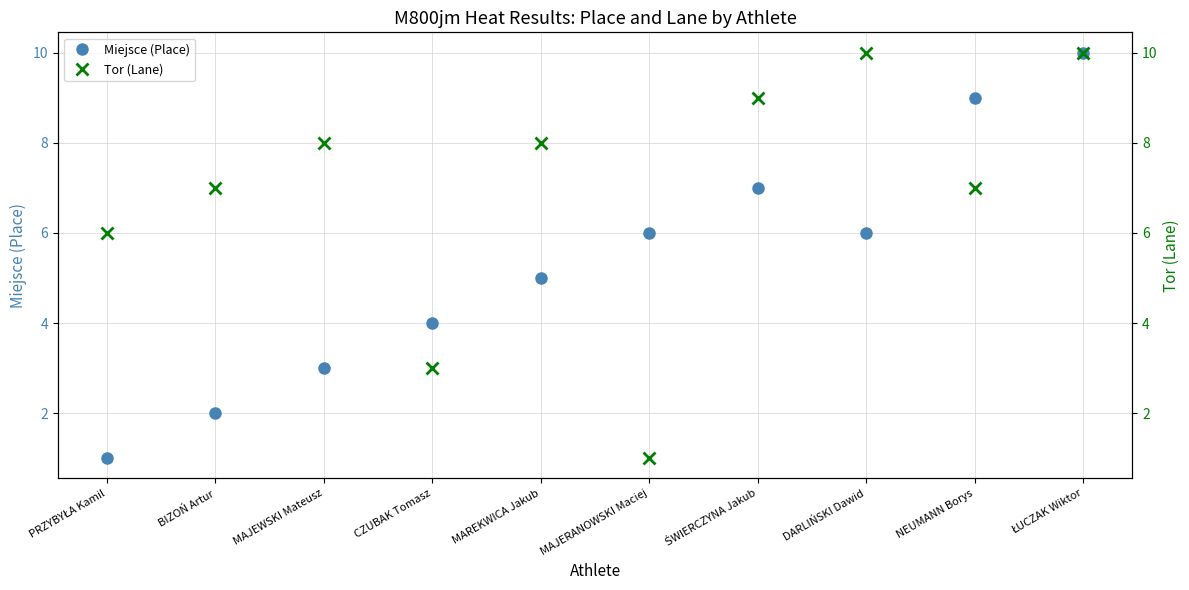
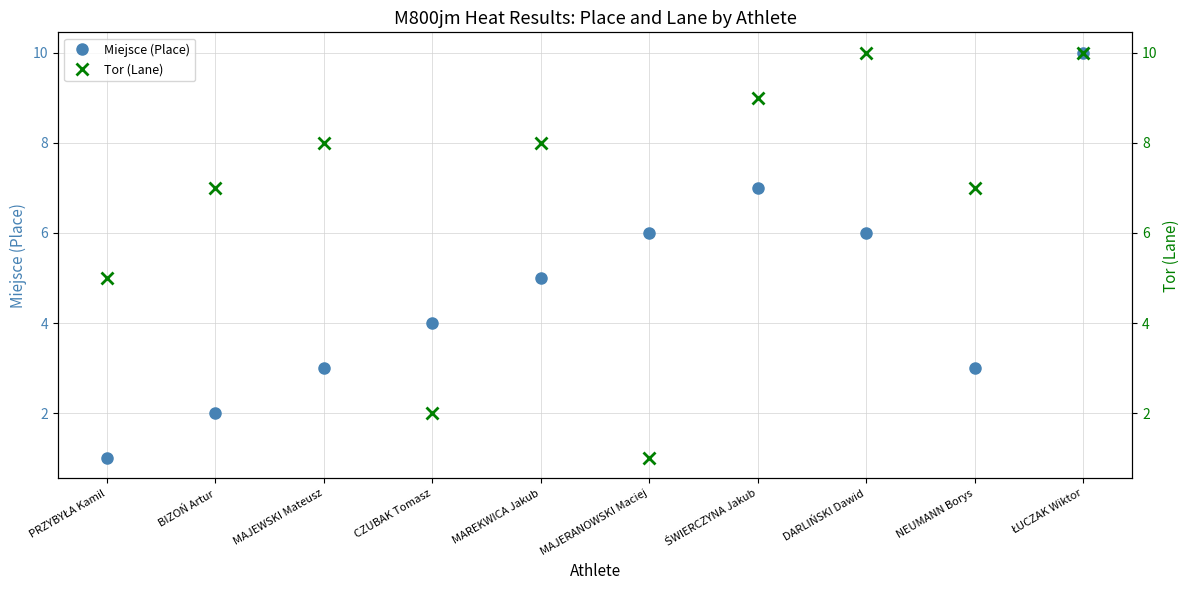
Miejsce (Place), NEUMANN Borys: 9 -> 3
Tor (Lane), PRZYBYŁA Kamil: 6 -> 5
Tor (Lane), CZUBAK Tomasz: 3 -> 2
